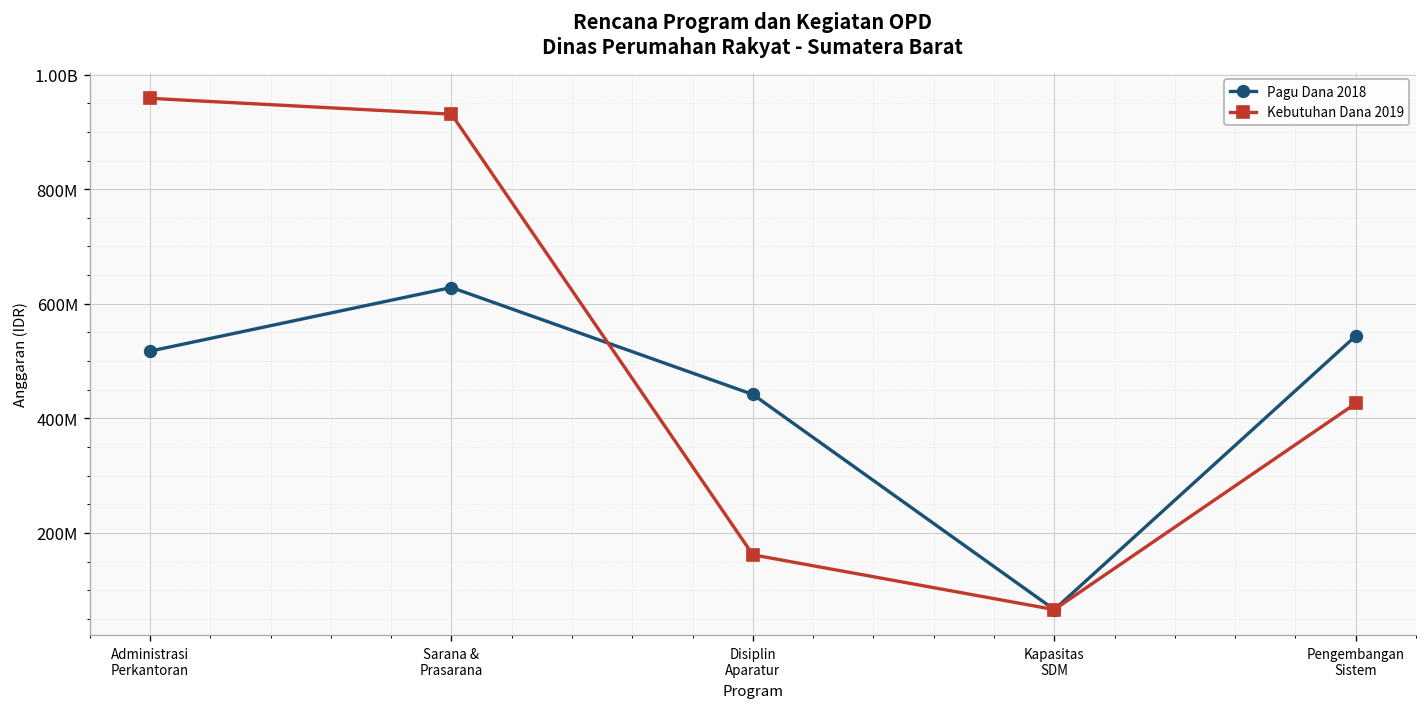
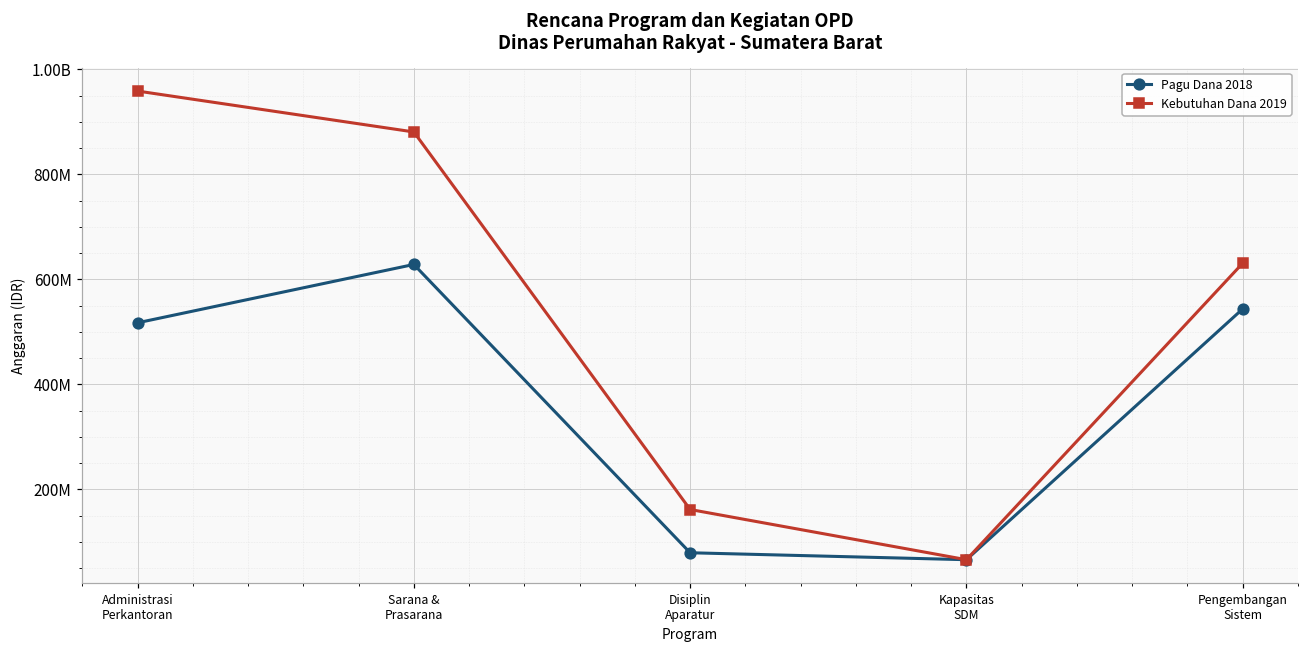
Kebutuhan Dana 2019, Sarana & Prasarana: 930000000 -> 880000000
Pagu Dana 2018, Disiplin Aparatur: 440000000 -> 80000000
Kebutuhan Dana 2019, Pengembangan Sistem: 430000000 -> 630000000
